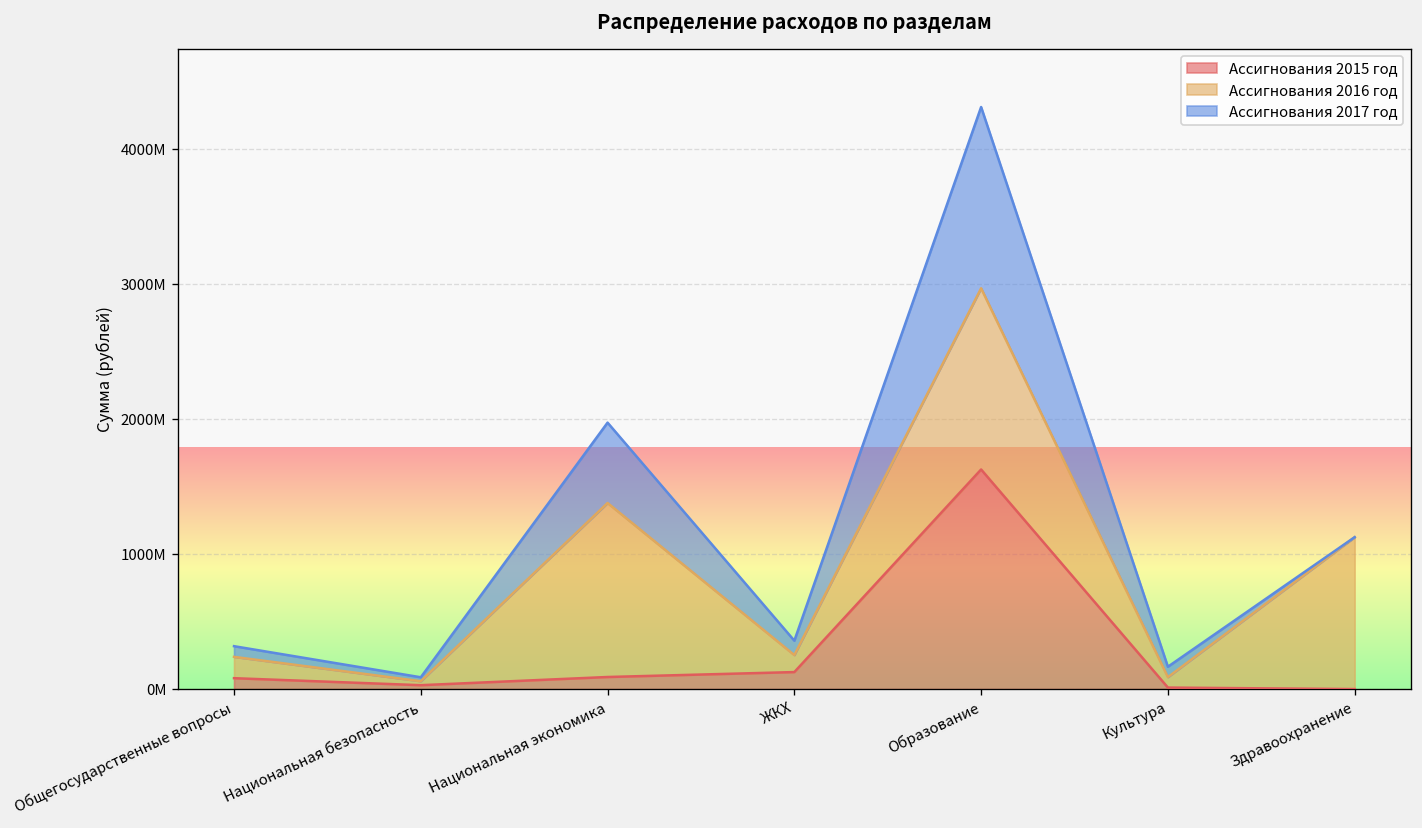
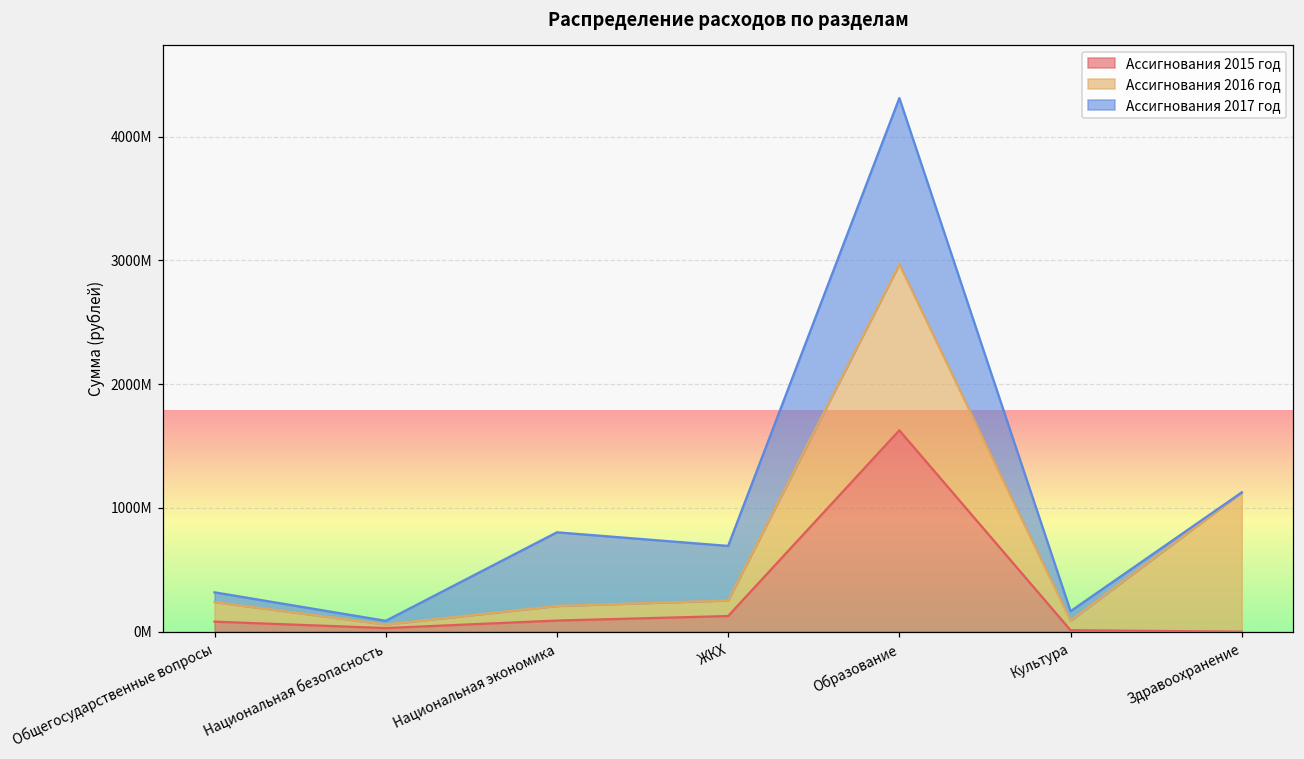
Ассигнования 2016 год, Национальная экономика: 1290000000 -> 120000000
Ассигнования 2017 год, ЖКХ: 110000000 -> 440000000
